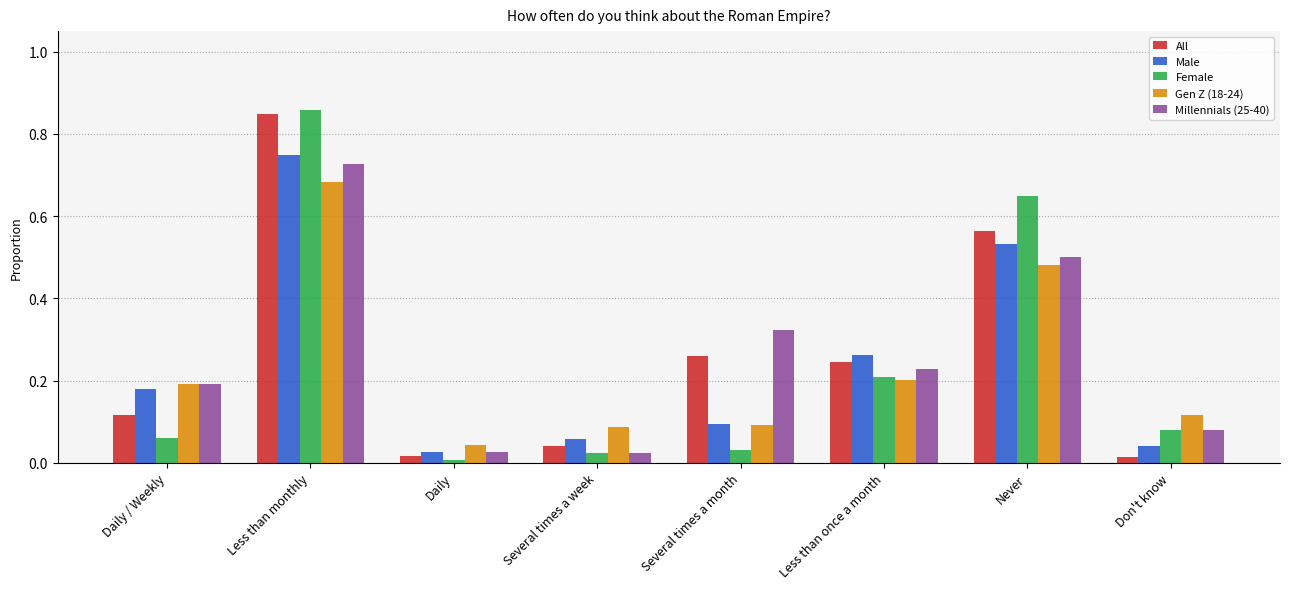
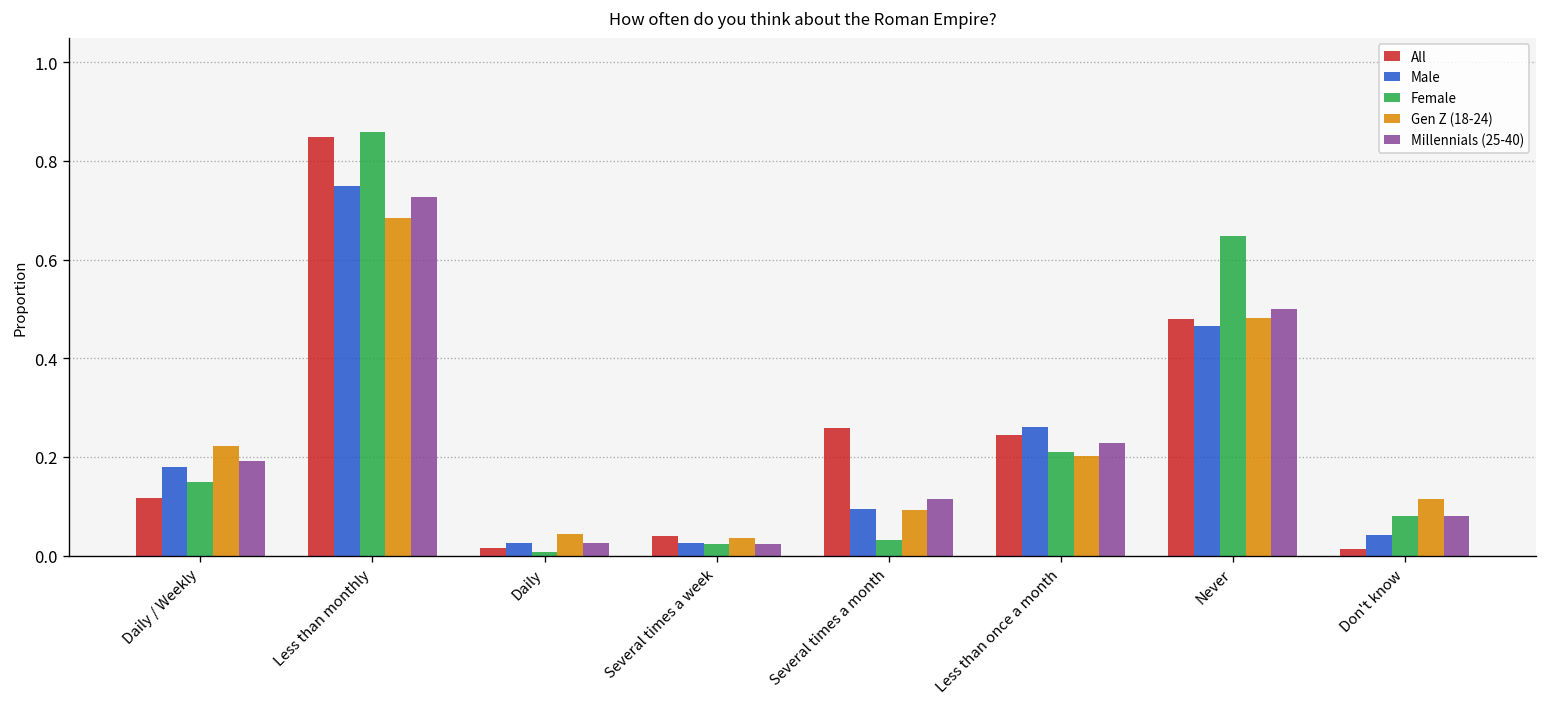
Female, Daily / Weekly: 0.06 -> 0.15
Gen Z (18-24), Daily / Weekly: 0.19 -> 0.22
Male, Several times a week: 0.06 -> 0.03
Gen Z (18-24), Several times a week: 0.09 -> 0.04
Millennials (25-40), Several times a month: 0.32 -> 0.11
All, Never: 0.56 -> 0.48
Male, Never: 0.53 -> 0.47
